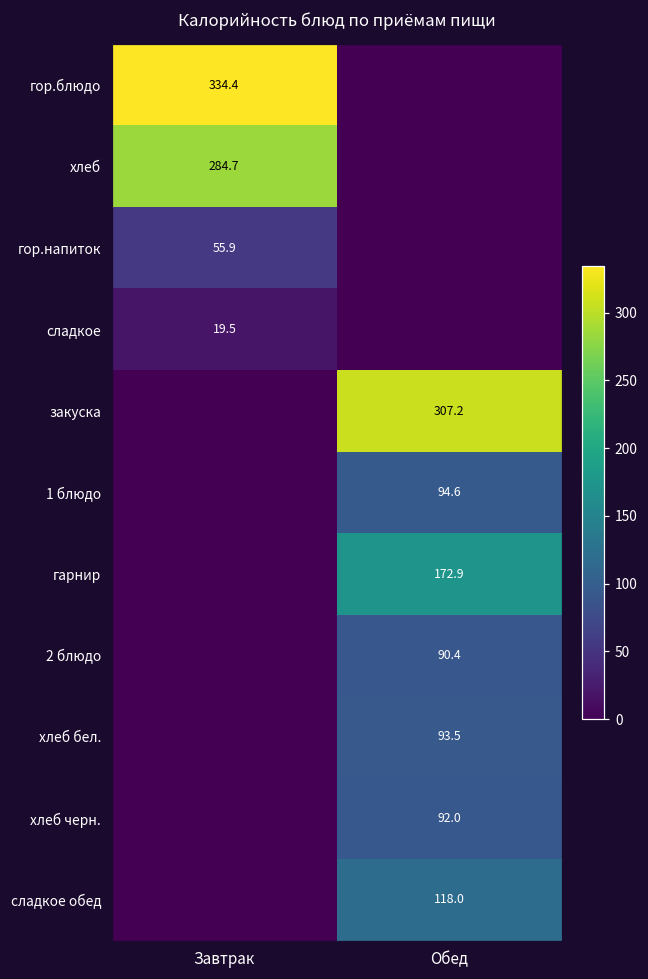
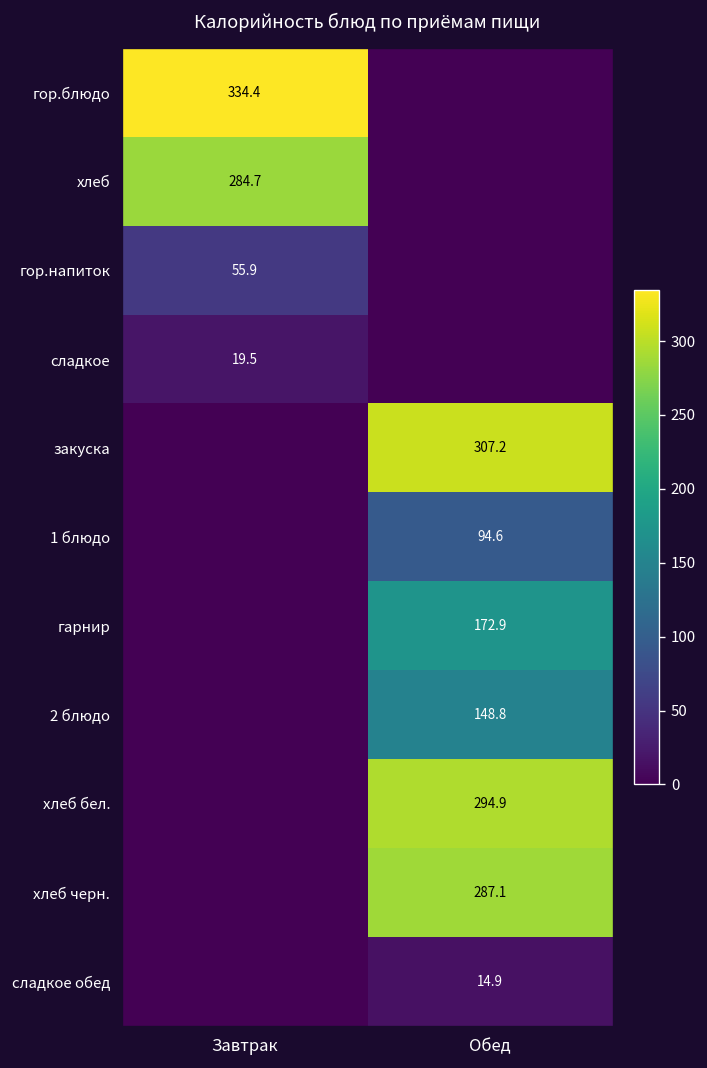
2 блюдо, Обед: 90.4 -> 148.8
хлеб бел., Обед: 93.5 -> 294.9
хлеб черн., Обед: 92.0 -> 287.1
сладкое обед, Обед: 118.0 -> 14.9
